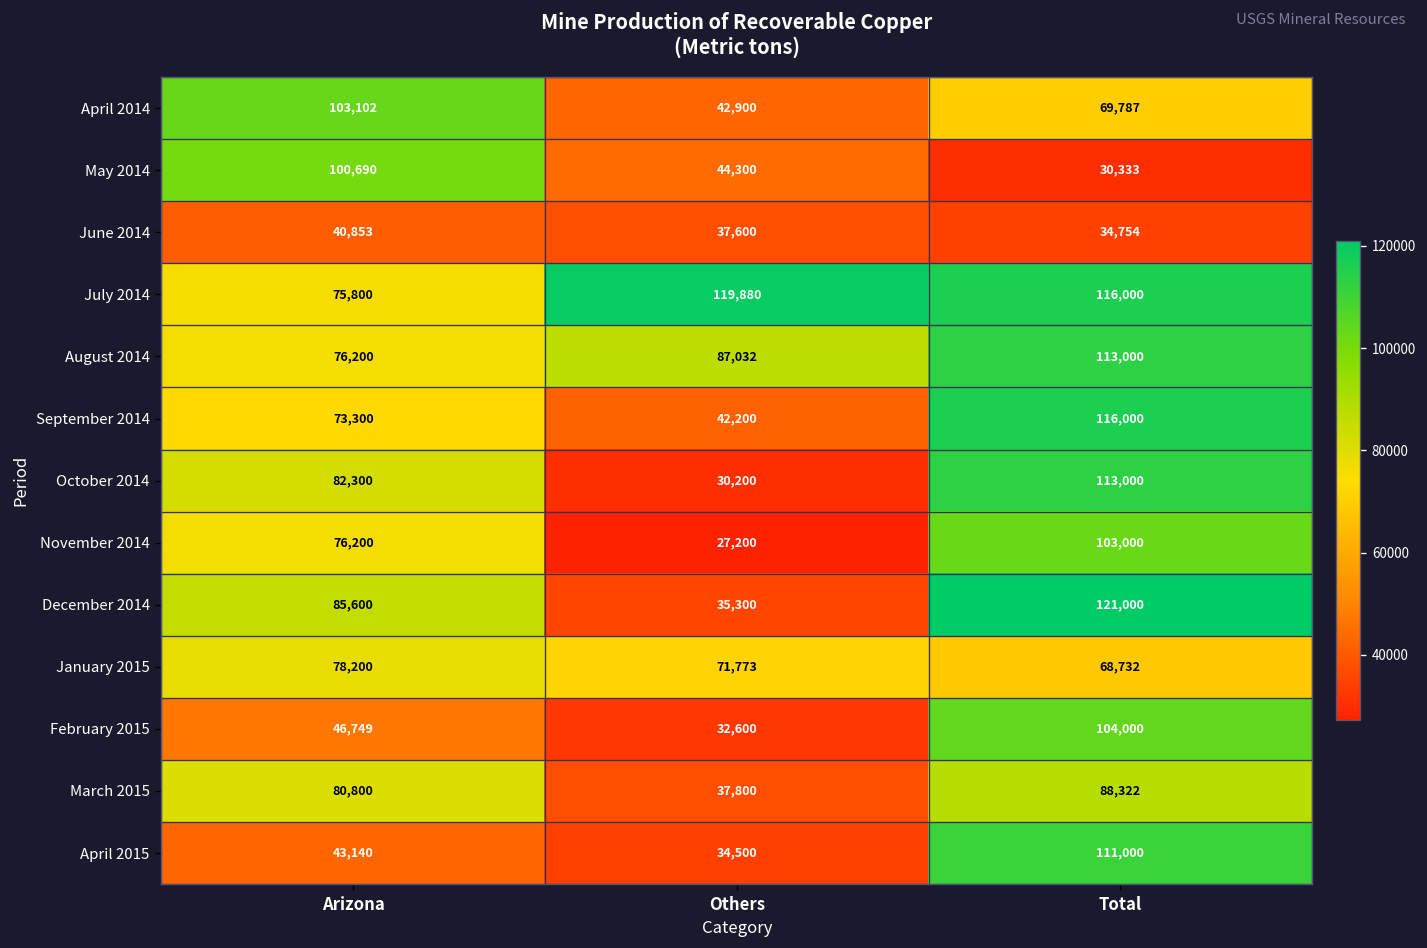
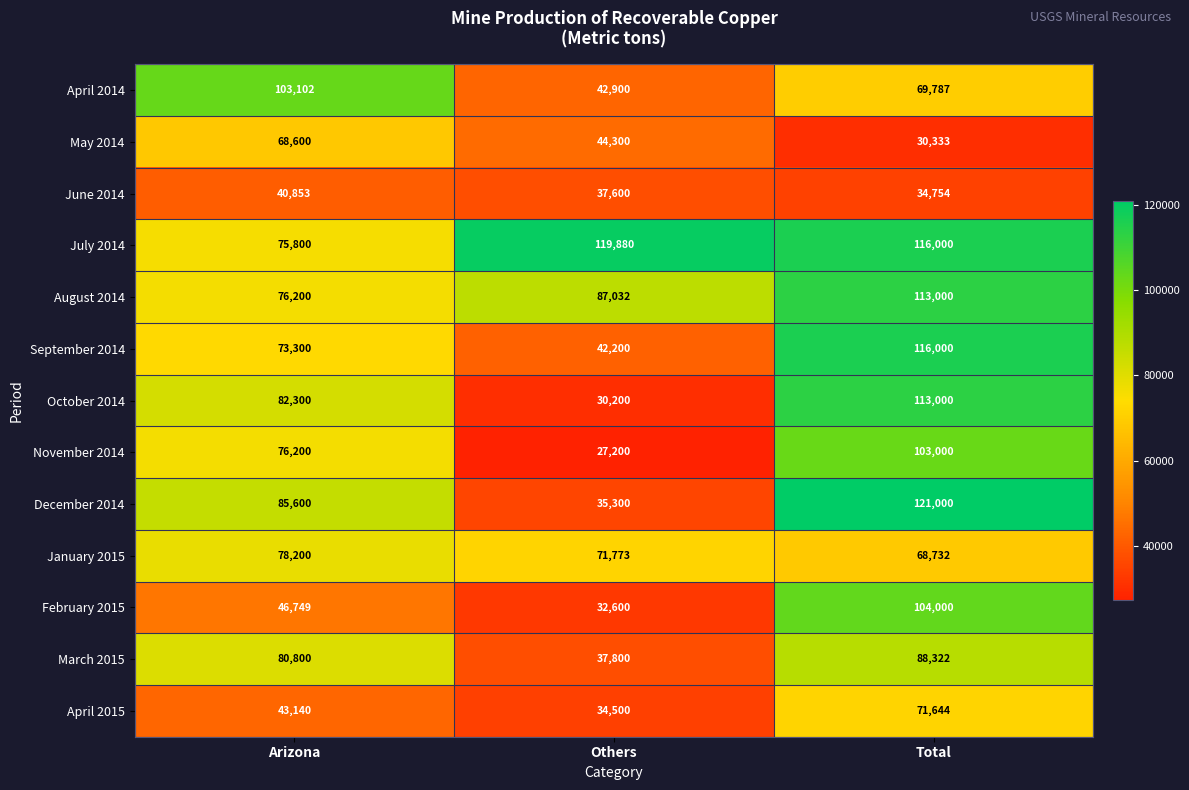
May 2014, Arizona: 100,690 -> 68,600
April 2015, Total: 111,000 -> 71,644
